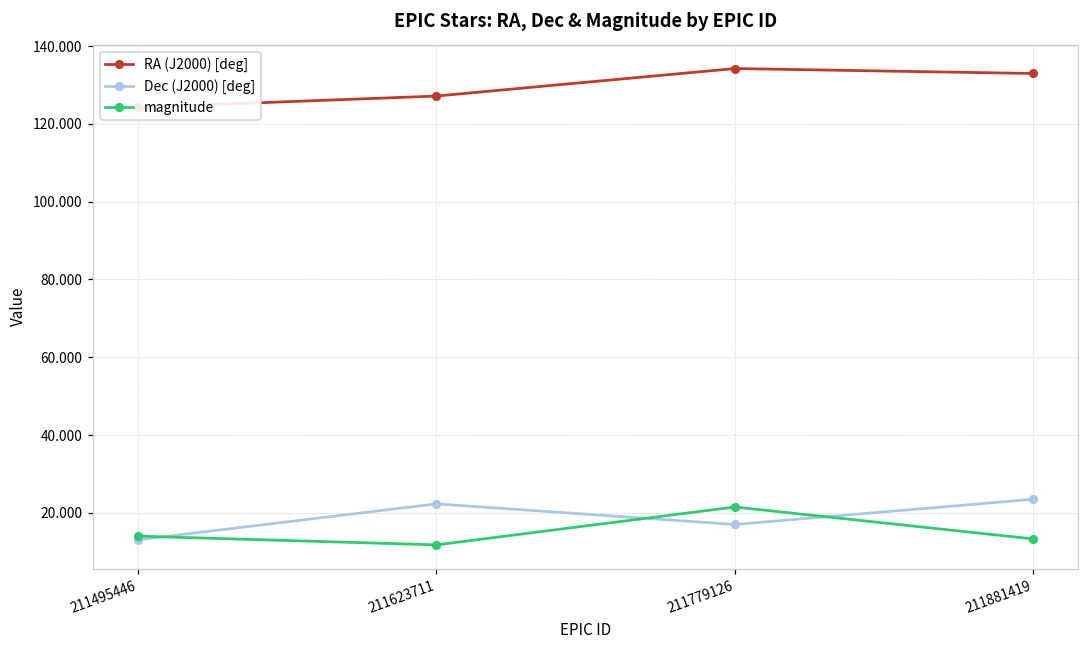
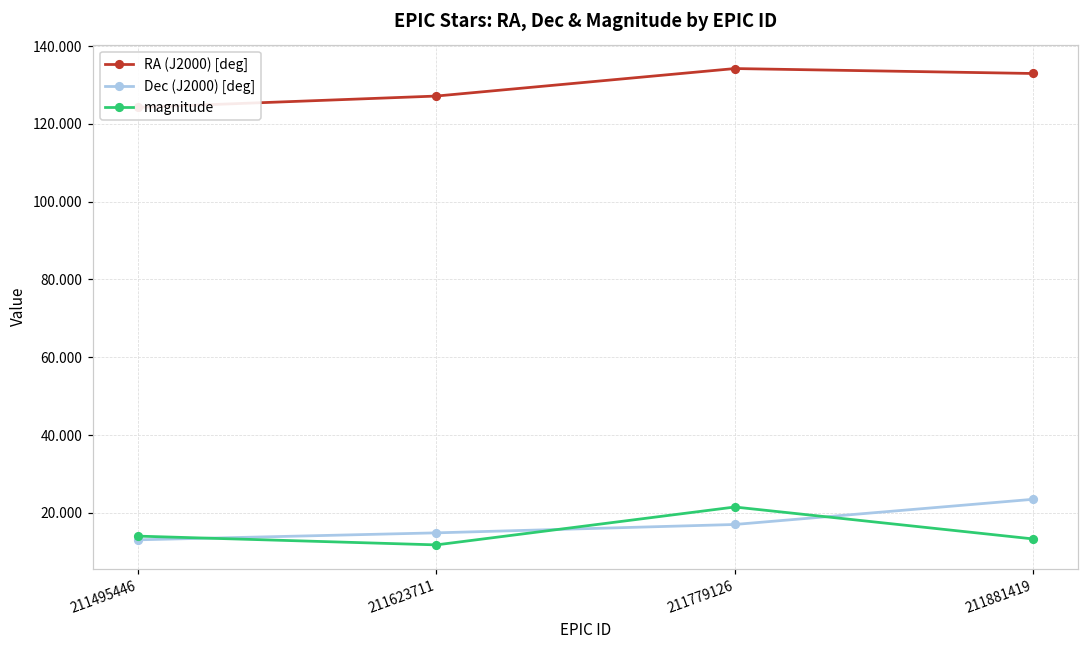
Dec (J2000) [deg], 211623711: 22 -> 15
